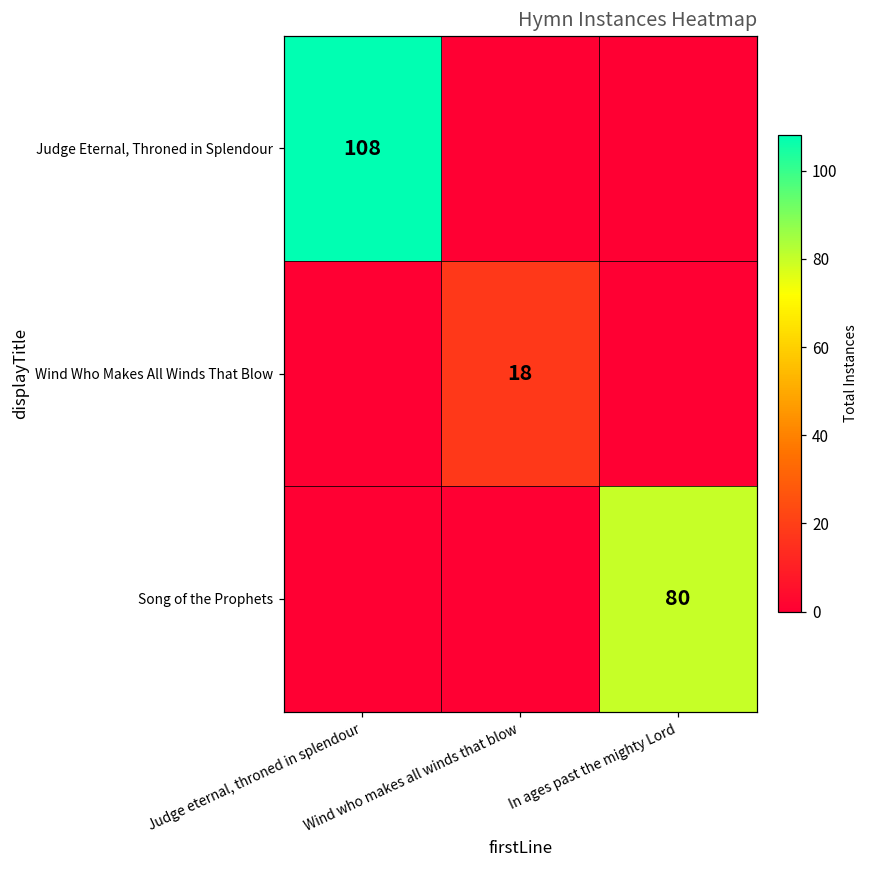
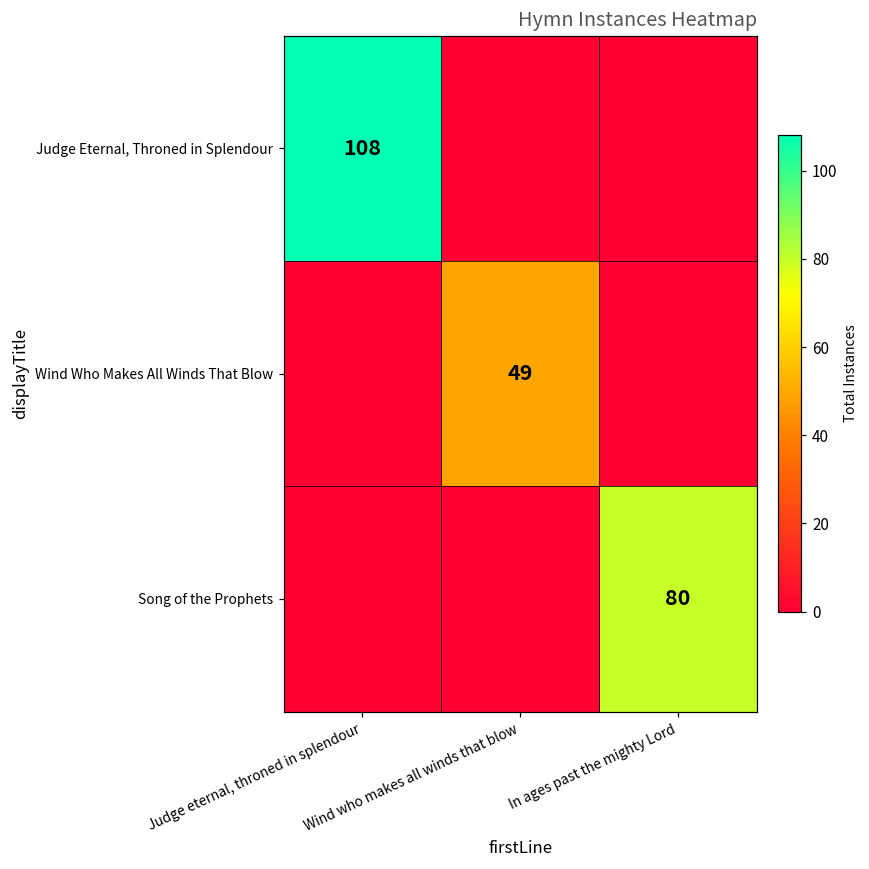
Wind Who Makes All Winds That Blow, Wind who makes all winds that blow: 18 -> 49
